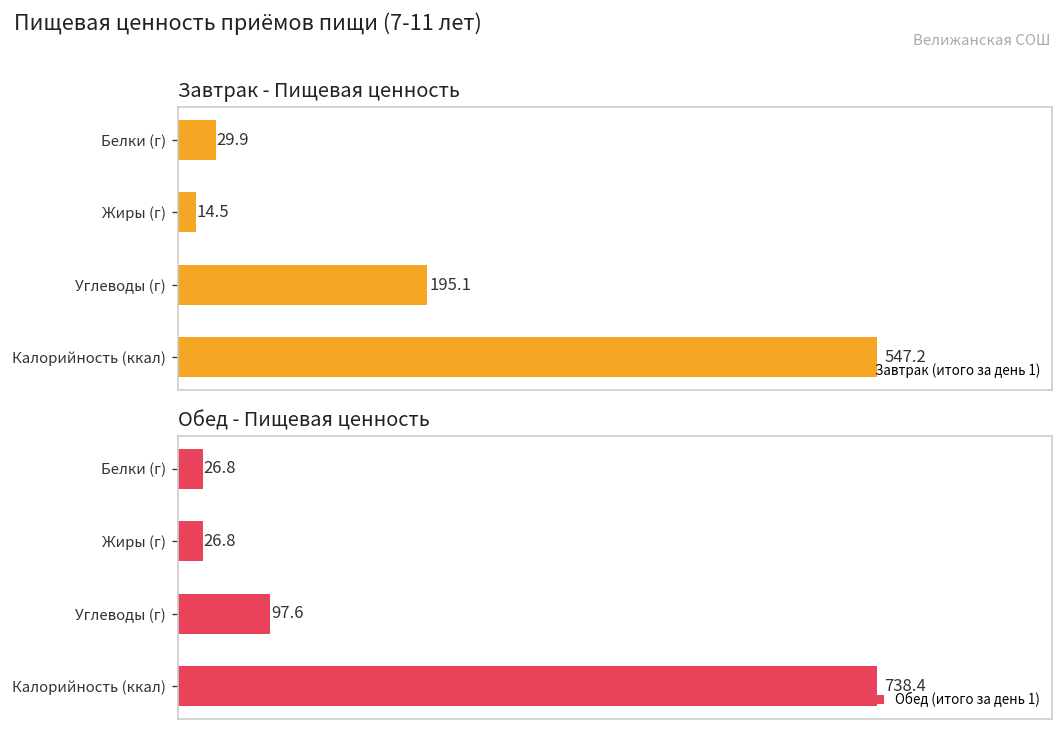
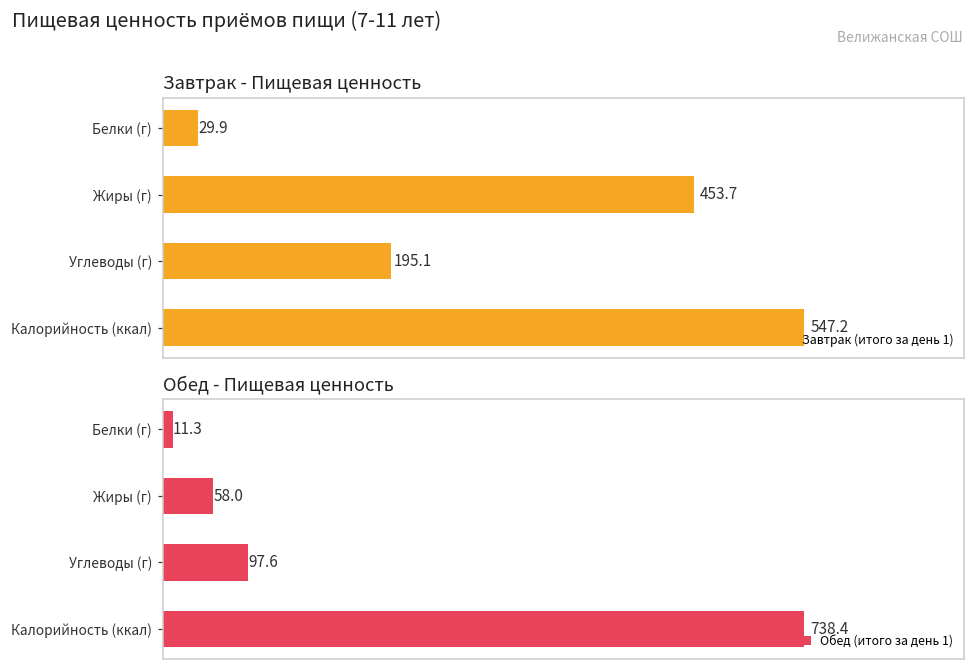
Завтрак - Пищевая ценность, Жиры (г): 14.5 -> 453.7
Обед - Пищевая ценность, Белки (г): 26.8 -> 11.3
Обед - Пищевая ценность, Жиры (г): 26.8 -> 58.0
